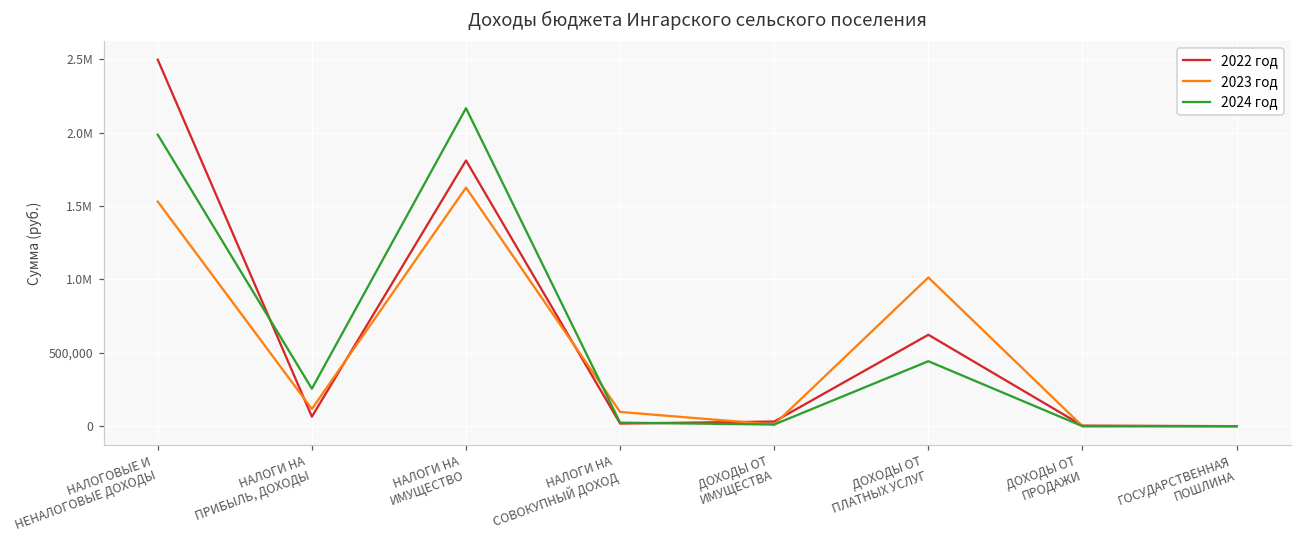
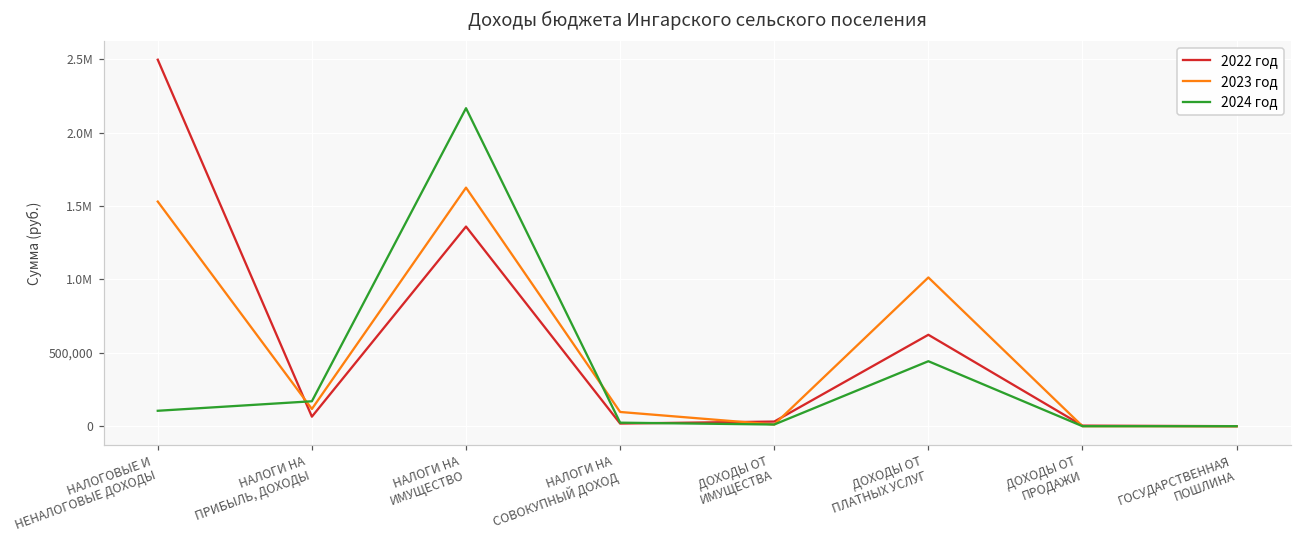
2024 год, НАЛОГОВЫЕ И НЕНАЛОГОВЫЕ ДОХОДЫ: 1,990,000 -> 110,000
2024 год, НАЛОГИ НА ПРИБЫЛЬ, ДОХОДЫ: 260,000 -> 170,000
2022 год, НАЛОГИ НА ИМУЩЕСТВО: 1,810,000 -> 1,360,000
